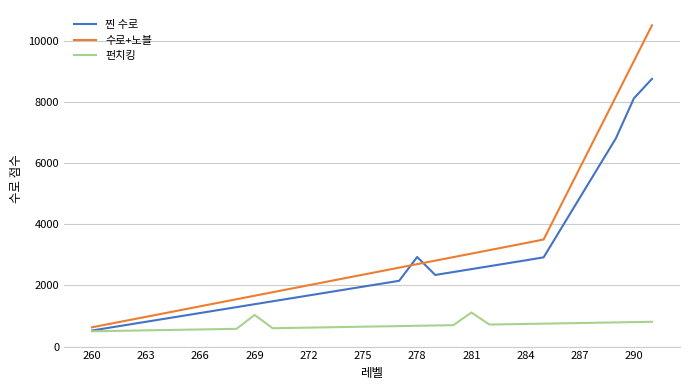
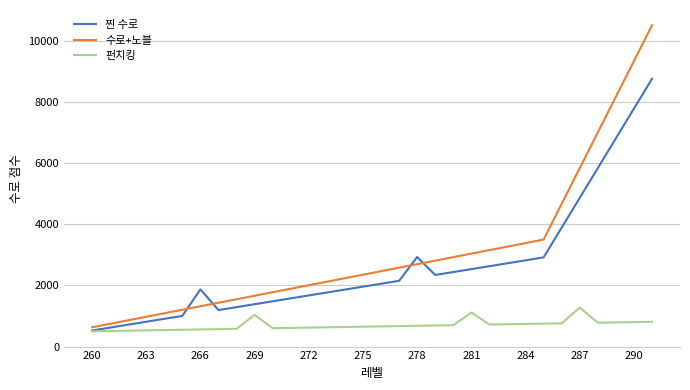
찐 수로, 266: 1100 -> 1900
펀치킹, 287: 800 -> 1300
찐 수로, 290: 8100 -> 7800
